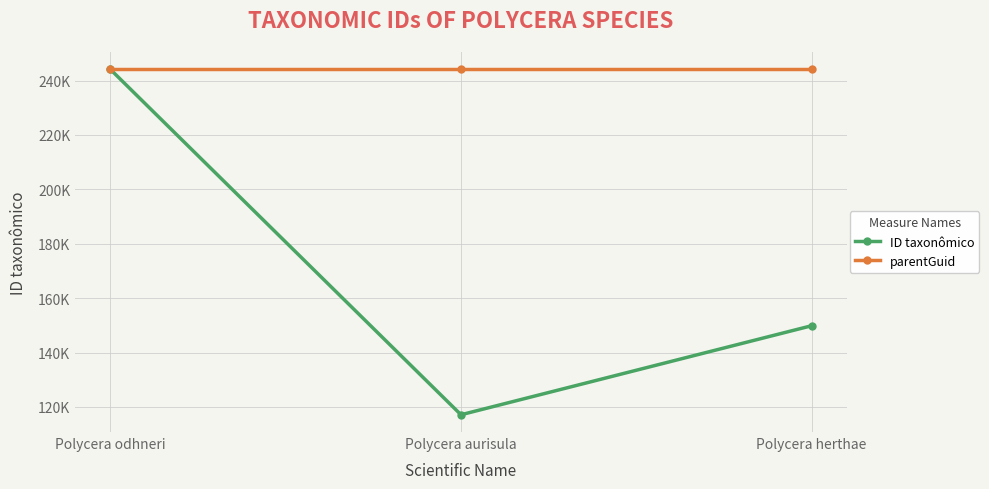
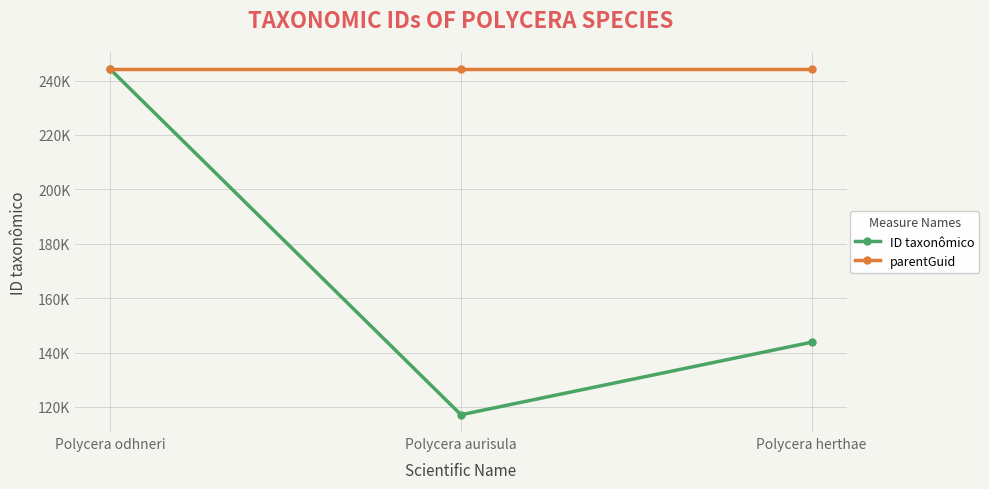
ID taxonômico, Polycera herthae: 150000 -> 144000
